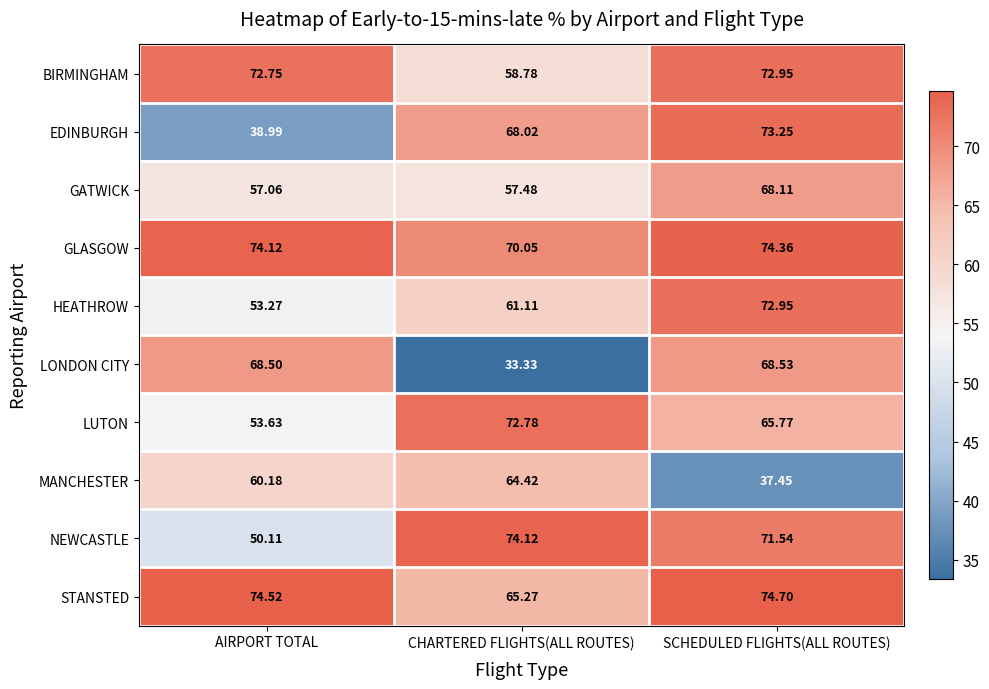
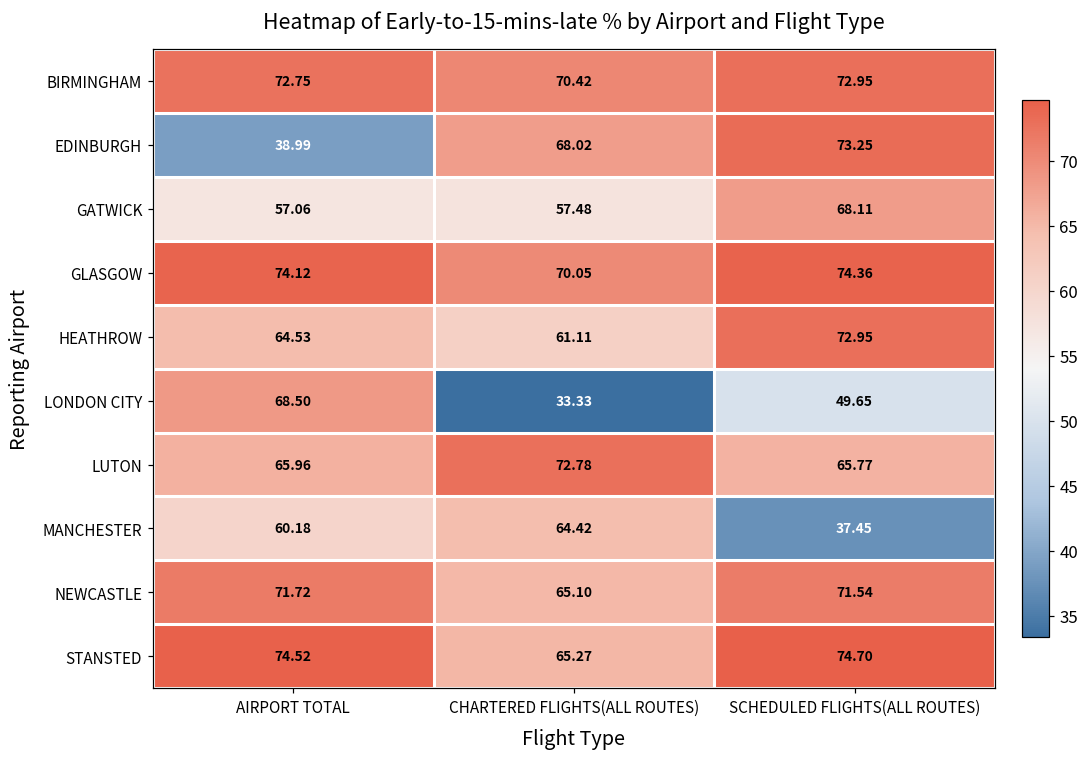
BIRMINGHAM, CHARTERED FLIGHTS(ALL ROUTES): 58.78 -> 70.42
HEATHROW, AIRPORT TOTAL: 53.27 -> 64.53
LONDON CITY, SCHEDULED FLIGHTS(ALL ROUTES): 68.53 -> 49.65
LUTON, AIRPORT TOTAL: 53.63 -> 65.96
NEWCASTLE, AIRPORT TOTAL: 50.11 -> 71.72
NEWCASTLE, CHARTERED FLIGHTS(ALL ROUTES): 74.12 -> 65.10
